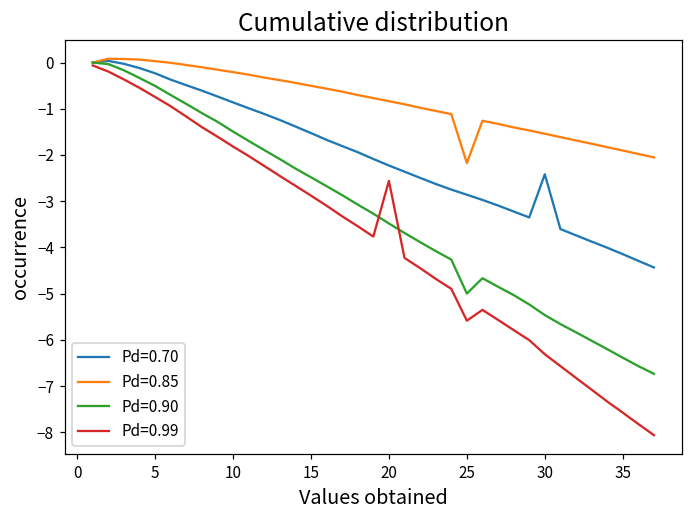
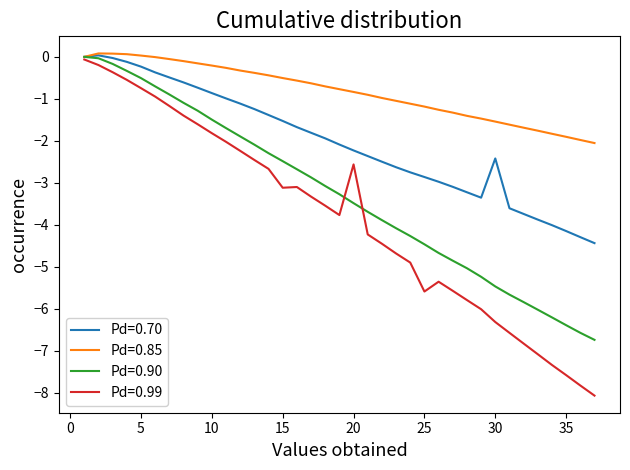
Pd=0.99, 15: -2.9 -> -3.1
Pd=0.85, 25: -2.2 -> -1.2
Pd=0.90, 25: -5.0 -> -4.5
